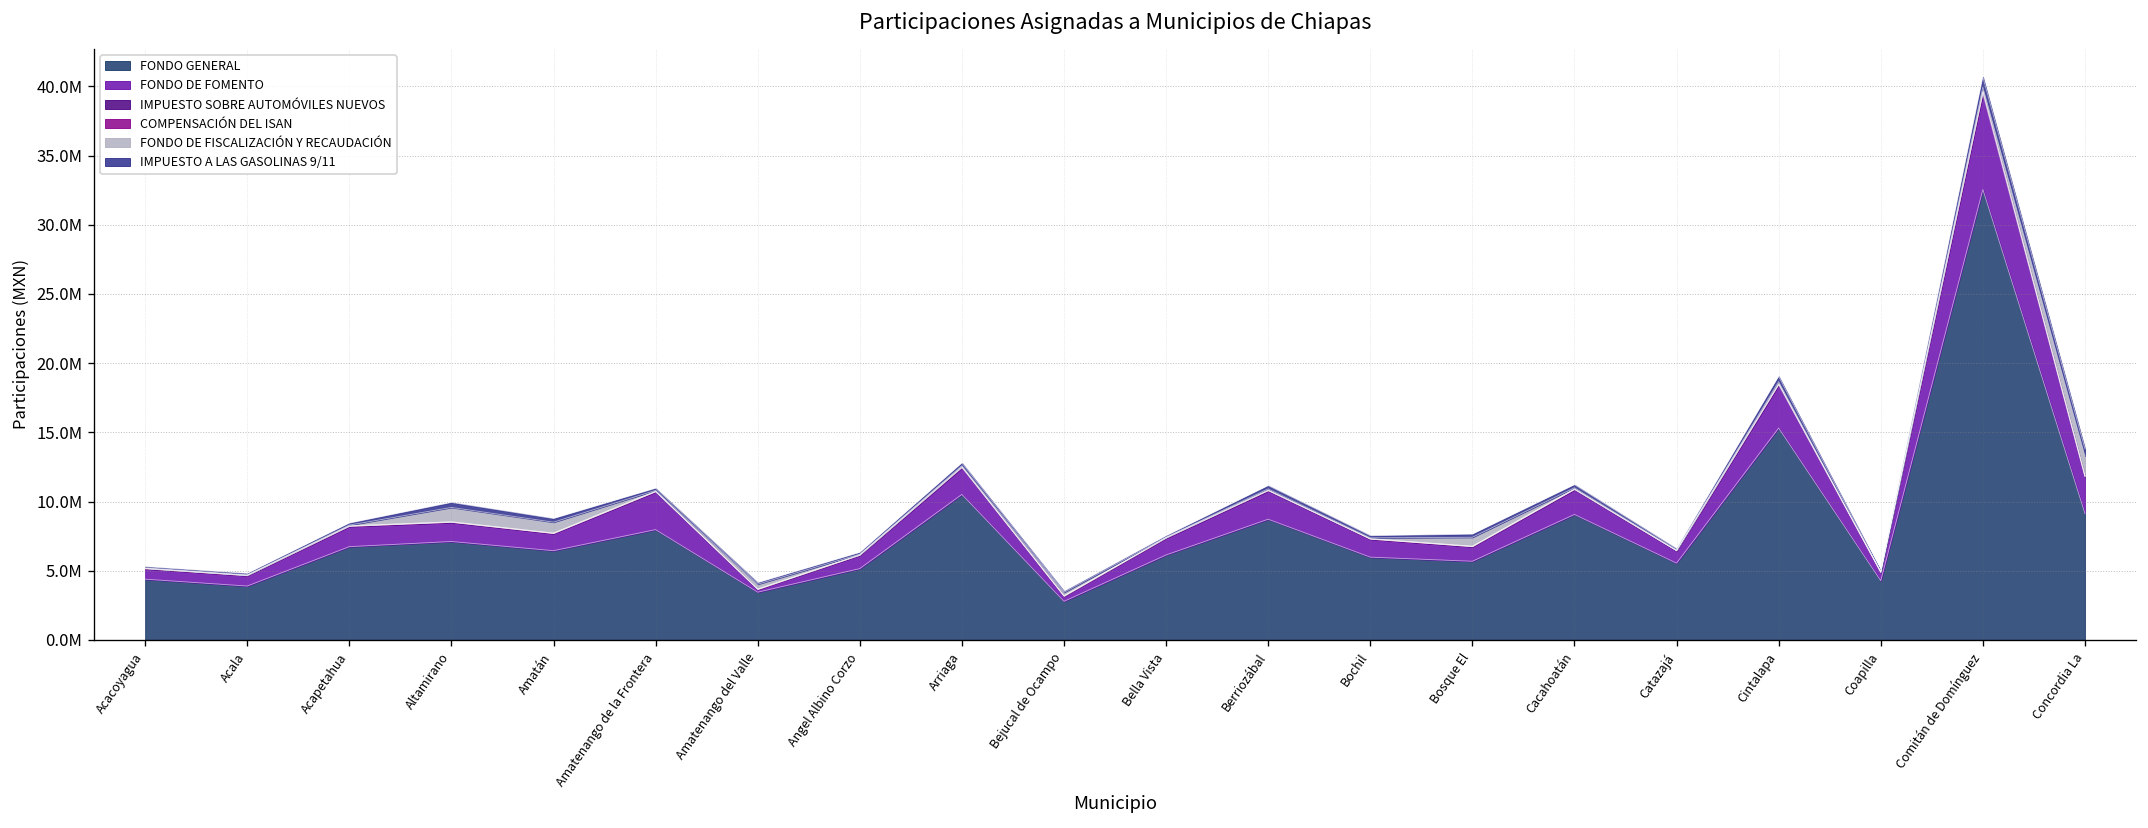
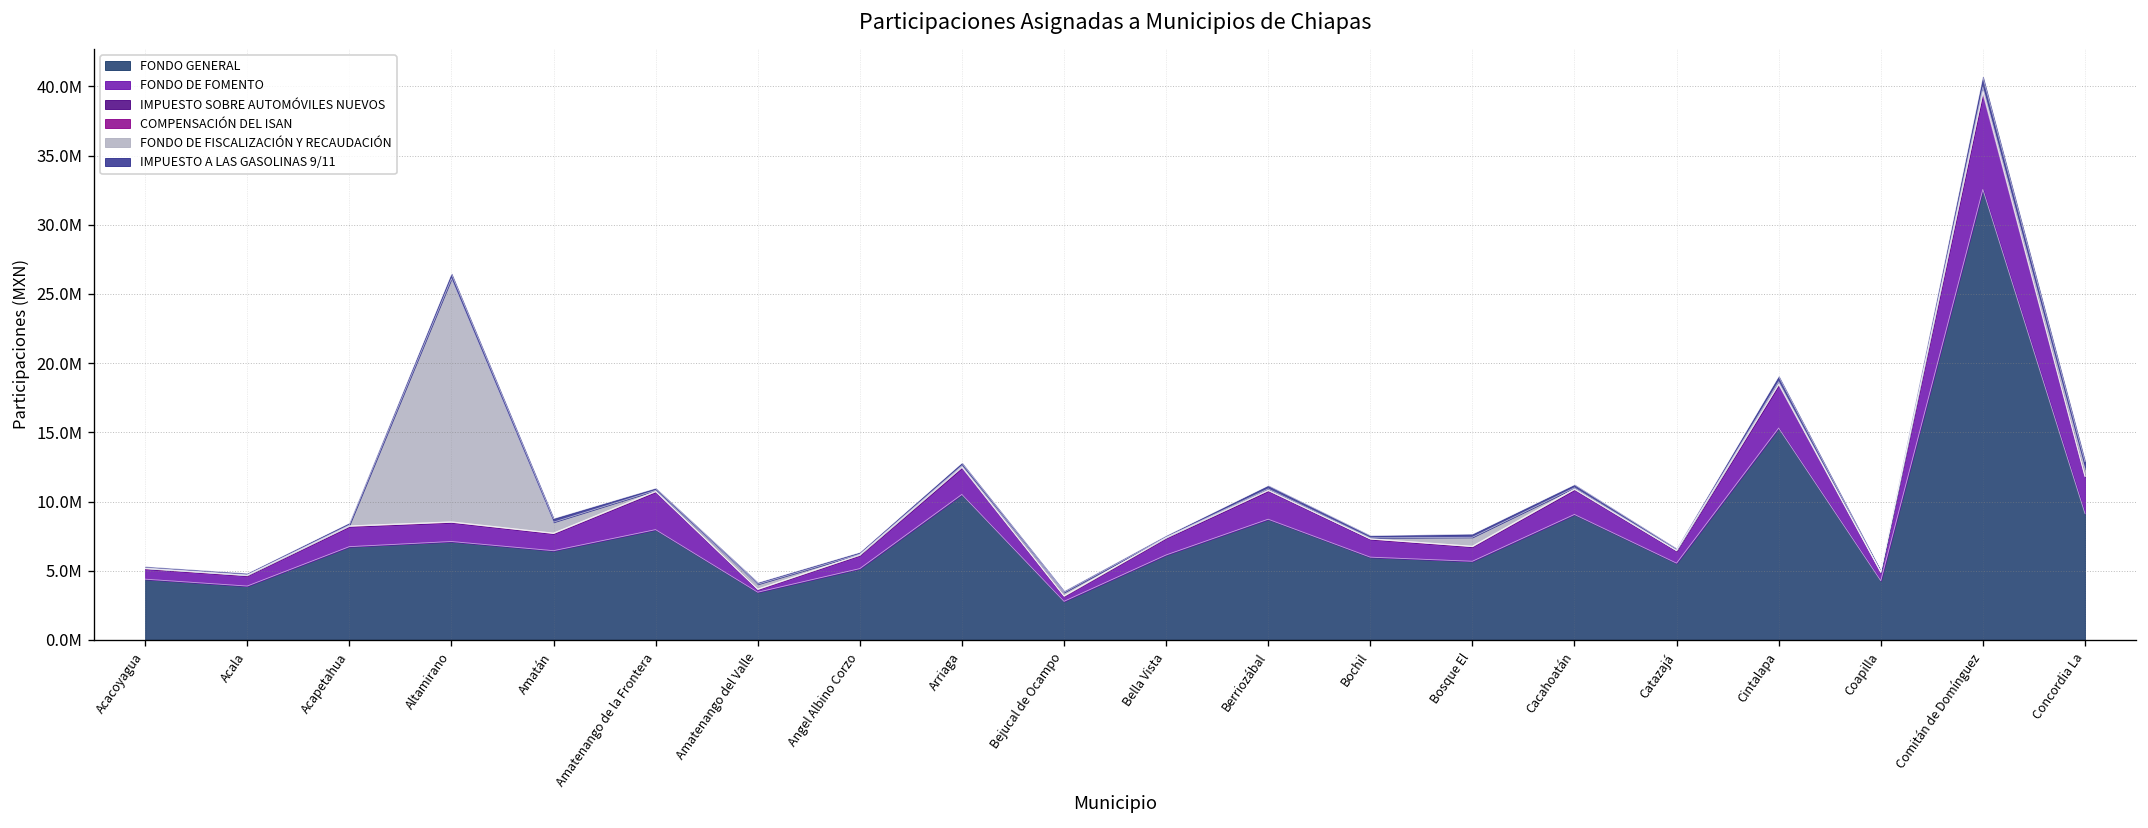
FONDO DE FISCALIZACIÓN Y RECAUDACIÓN, Altamirano: 1000000 -> 17600000
FONDO DE FISCALIZACIÓN Y RECAUDACIÓN, Concordia La: 1500000 -> 500000
